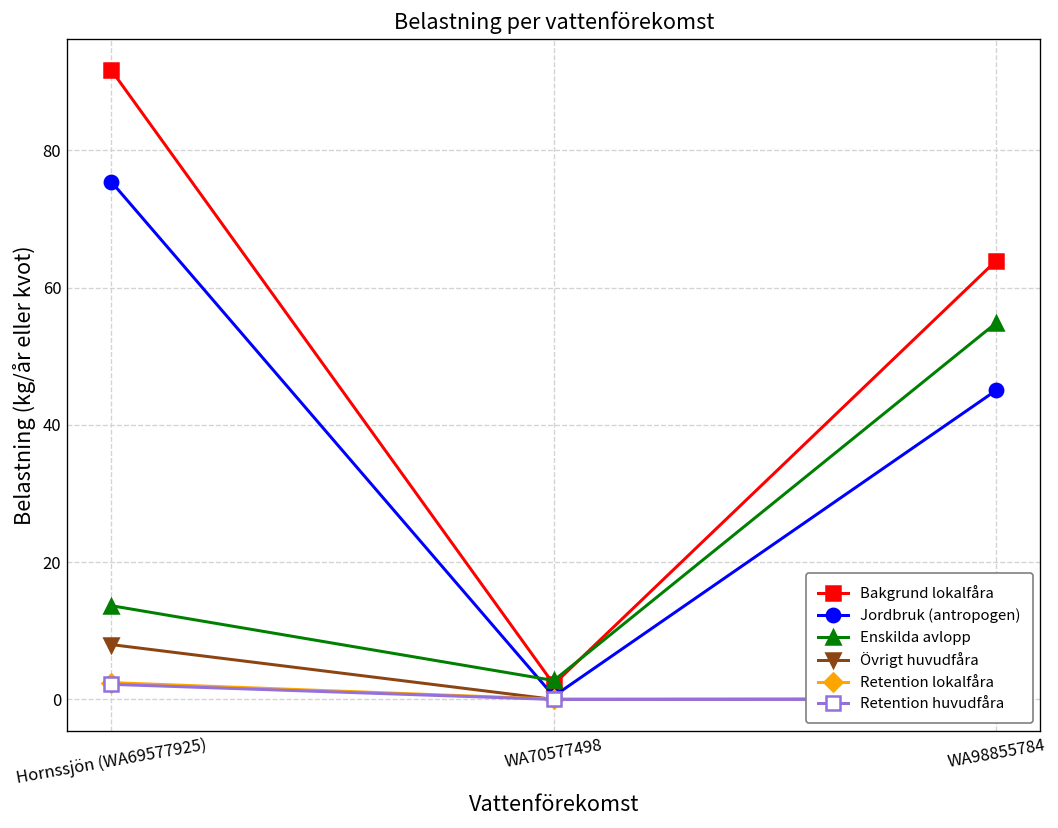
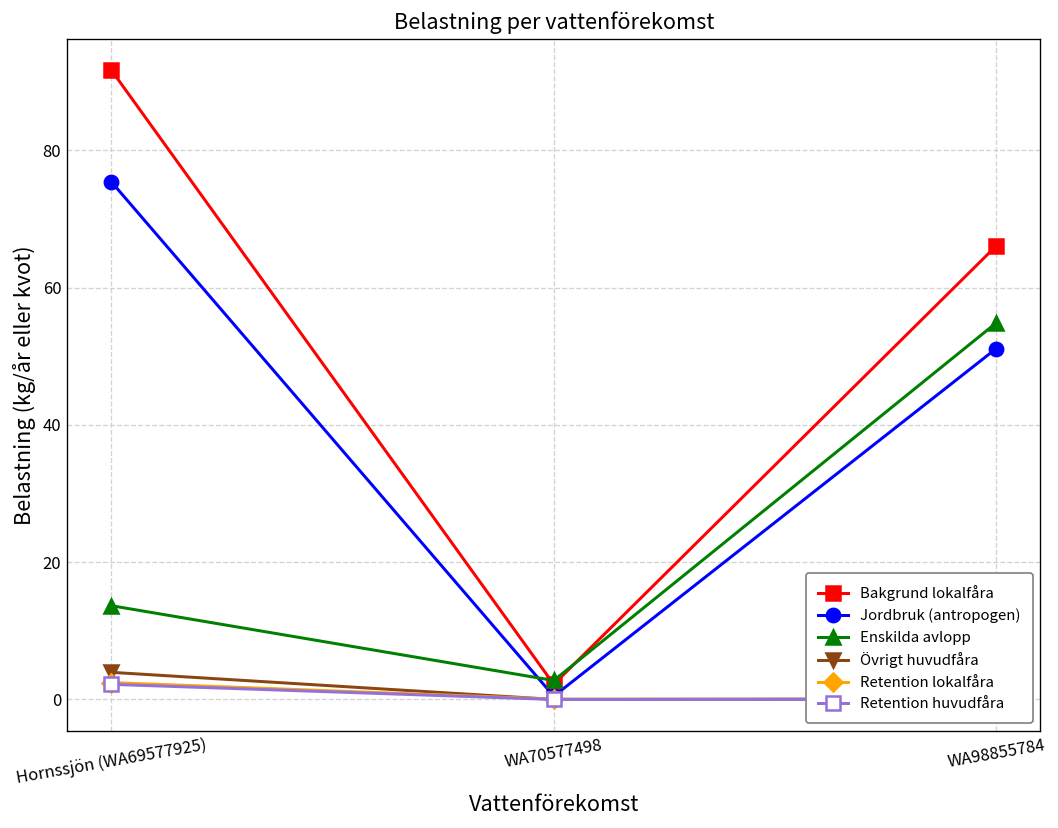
Övrigt huvudfåra, Hornssjön (WA69577925): 8 -> 4
Bakgrund lokalfåra, WA98855784: 64 -> 66
Jordbruk (antropogen), WA98855784: 45 -> 51
